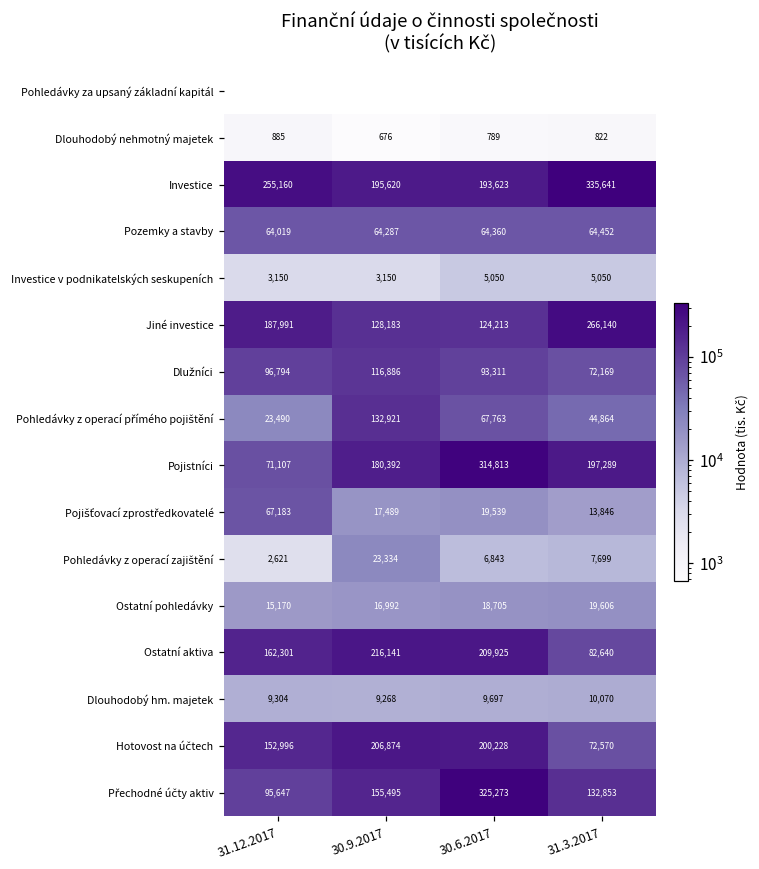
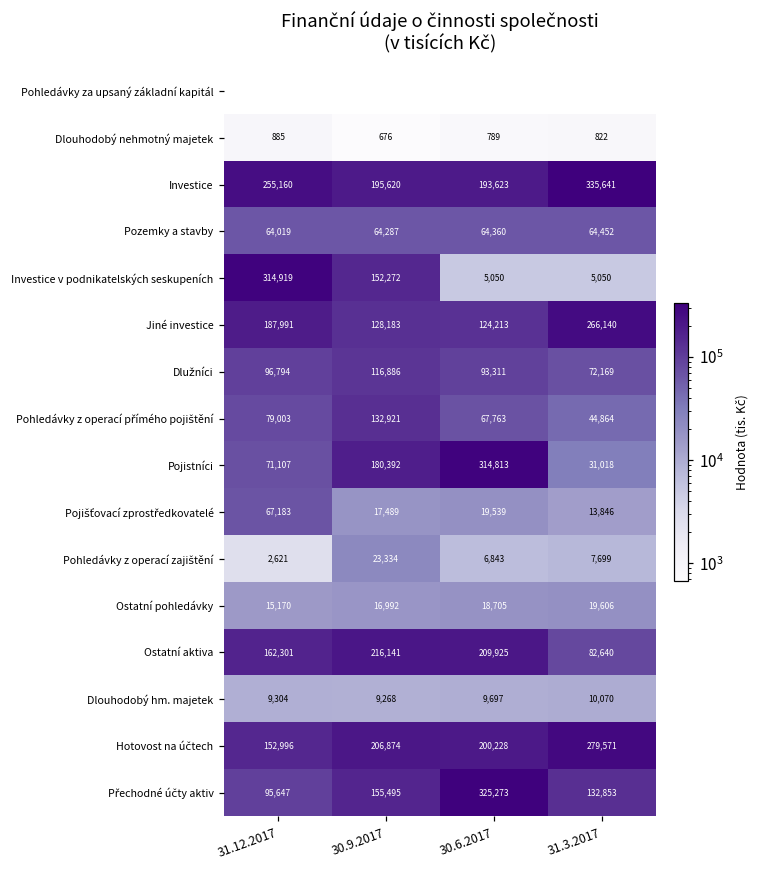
Investice v podnikatelských seskupeních, 31.12.2017: 3,150 -> 314,919
Investice v podnikatelských seskupeních, 30.9.2017: 3,150 -> 152,272
Pohledávky z operací přímého pojištění, 31.12.2017: 23,490 -> 79,003
Pojistníci, 31.3.2017: 197,289 -> 31,018
Hotovost na účtech, 31.3.2017: 72,570 -> 279,571
